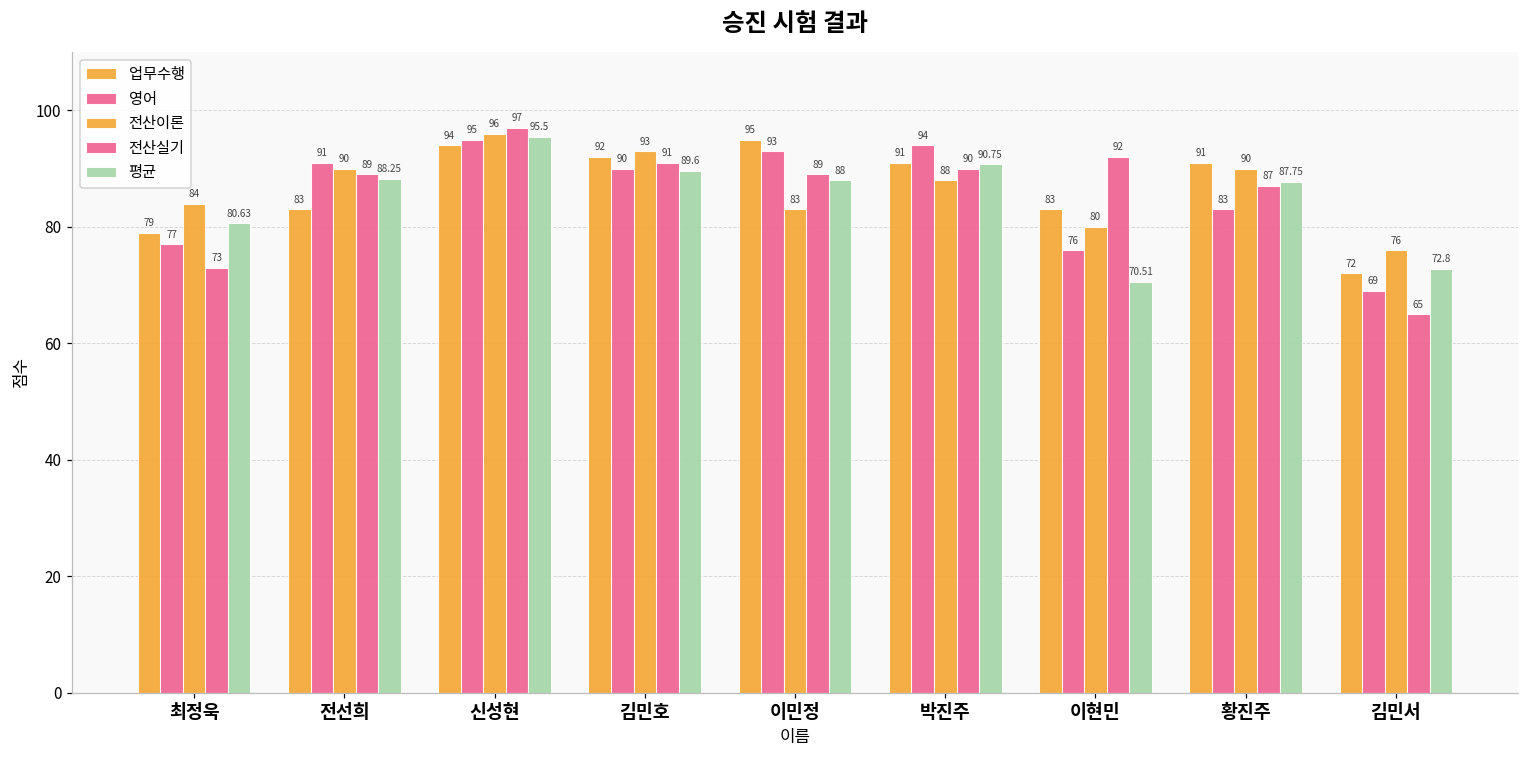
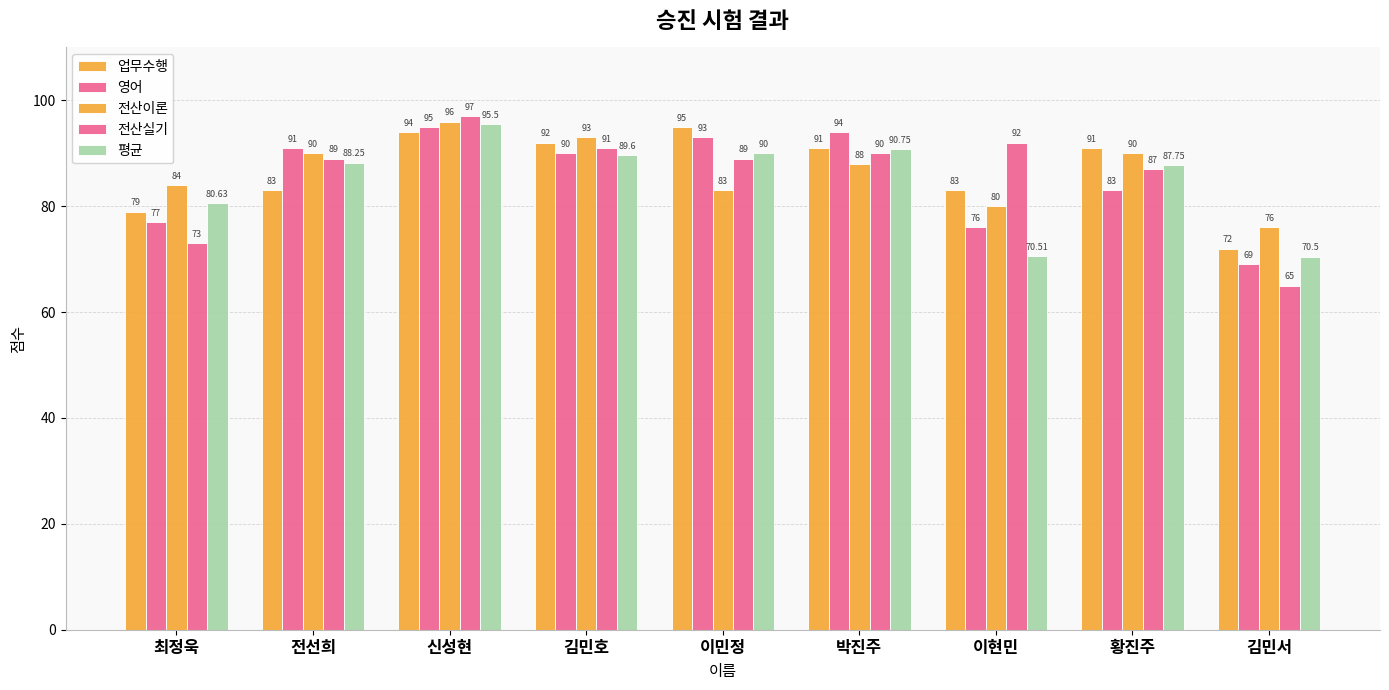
평균, 이민정: 88 -> 90
평균, 김민서: 72.8 -> 70.5
